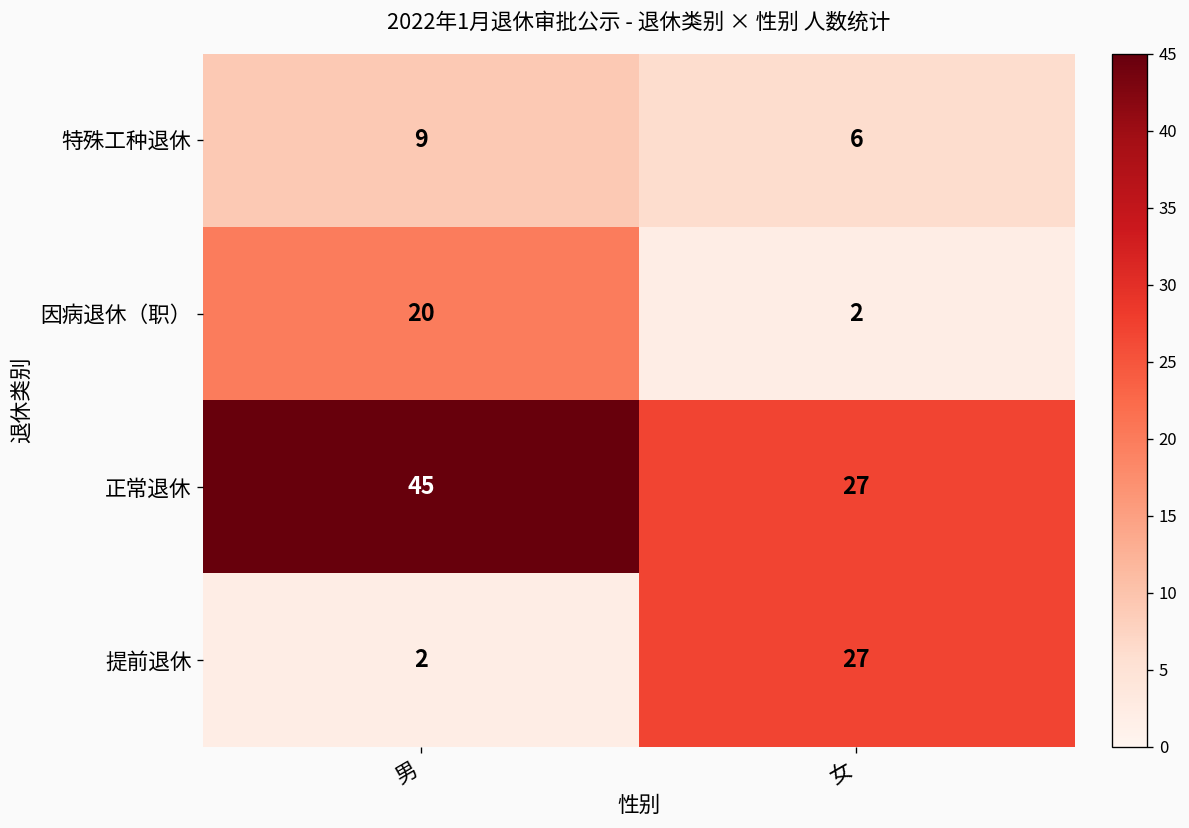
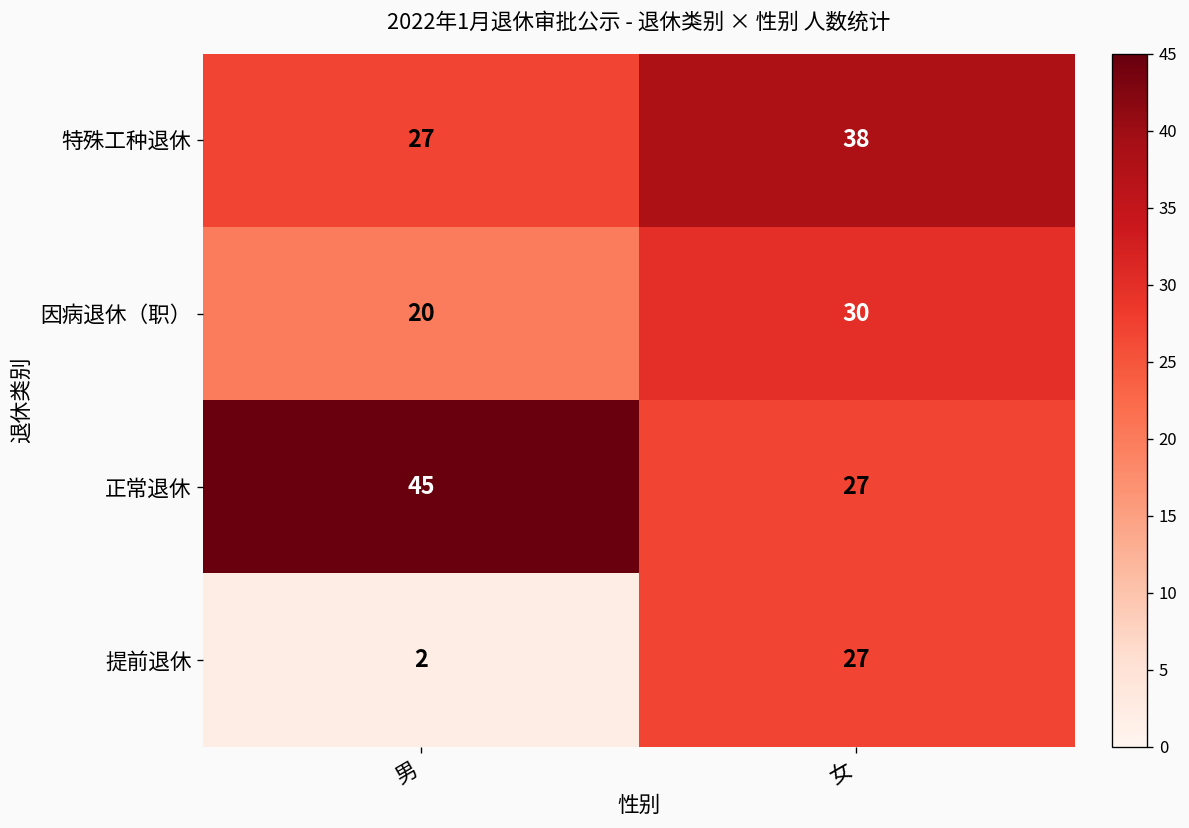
特殊工种退休, 男: 9 -> 27
特殊工种退休, 女: 6 -> 38
因病退休（职）, 女: 2 -> 30
